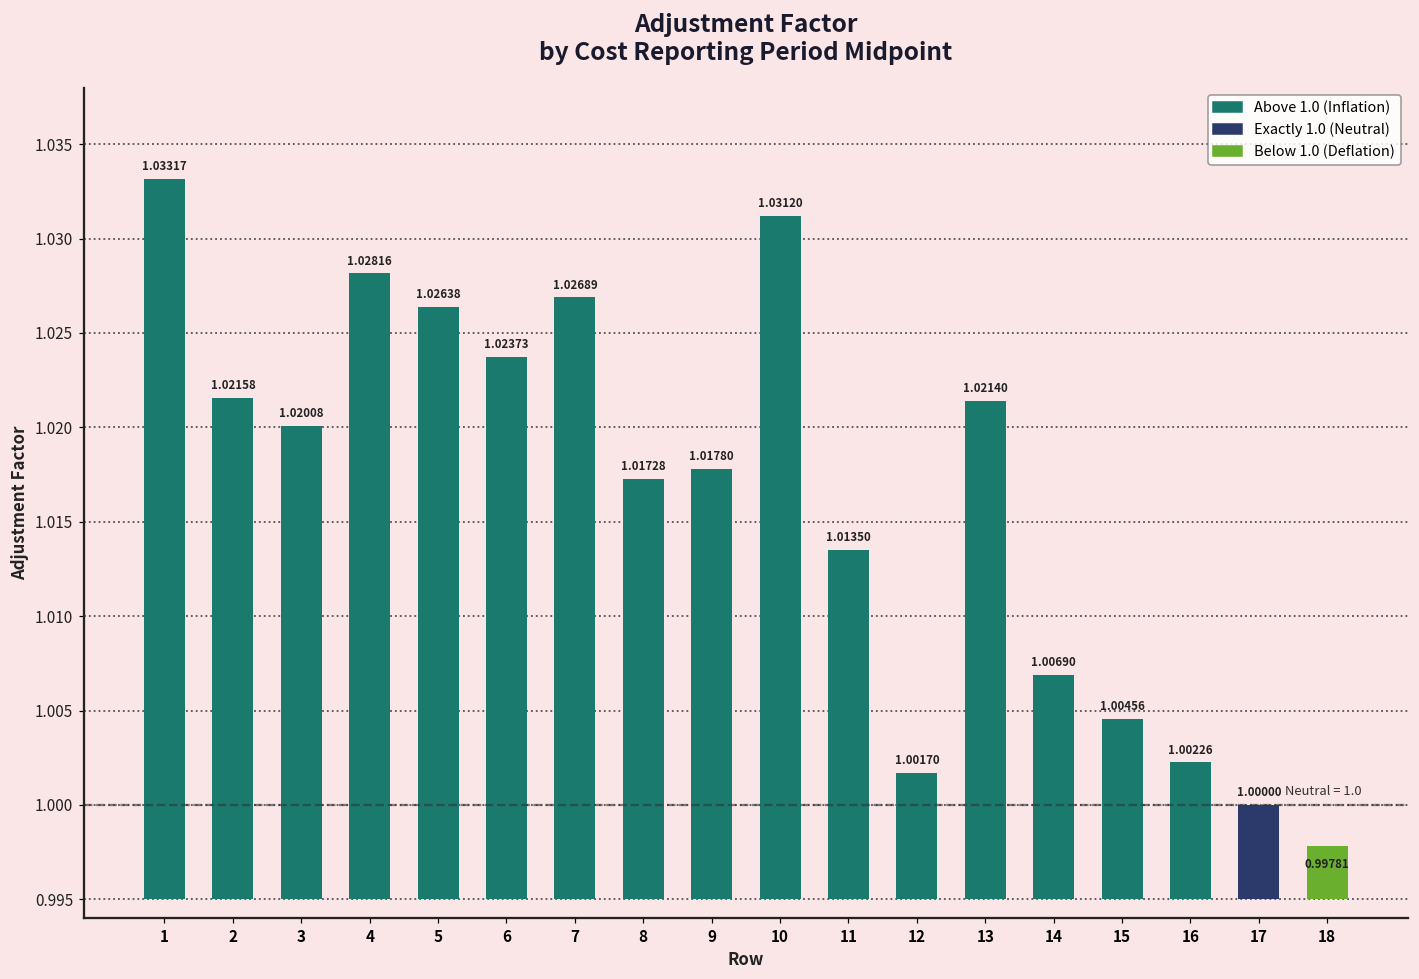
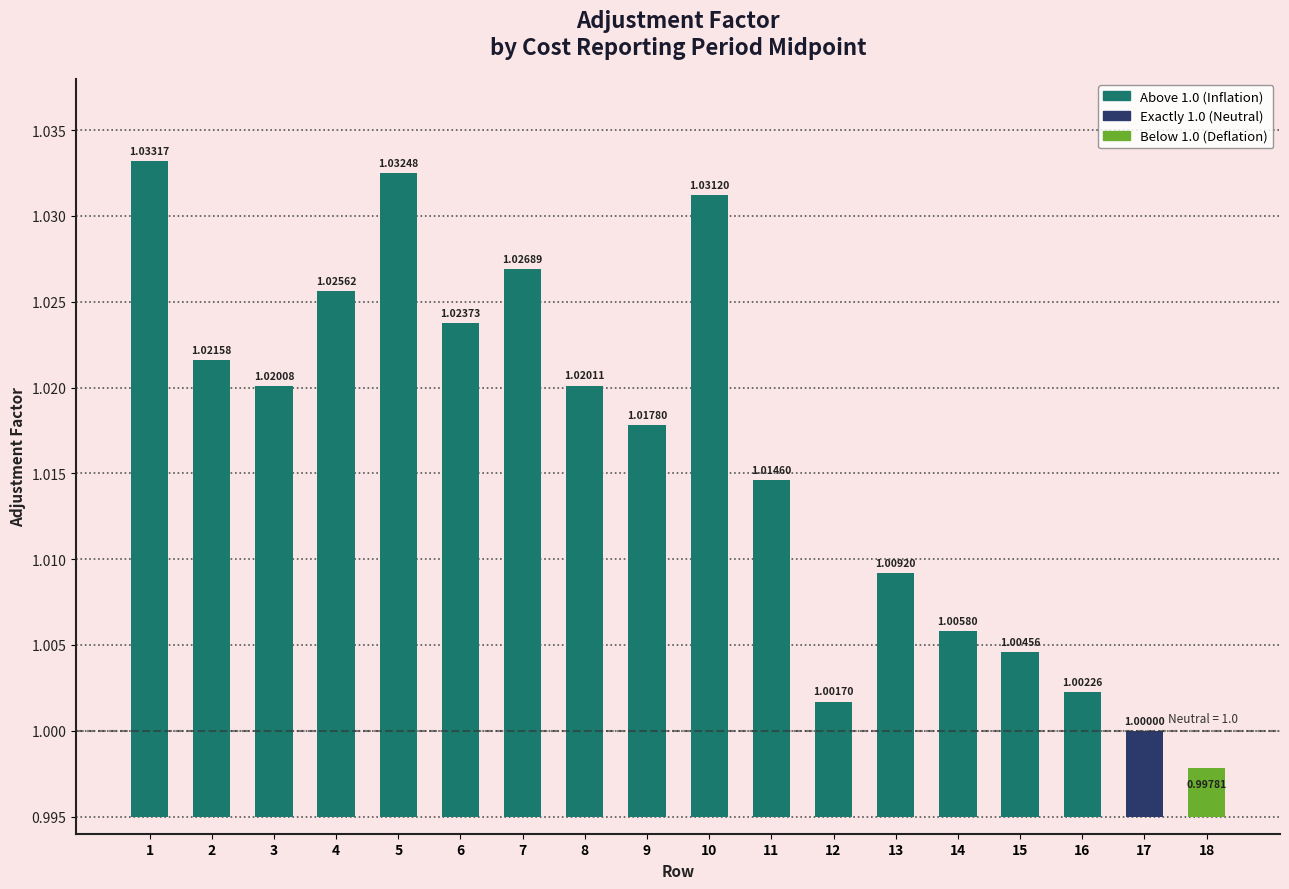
4: 1.02816 -> 1.02562
5: 1.02638 -> 1.03248
8: 1.01728 -> 1.02011
11: 1.01350 -> 1.01460
13: 1.02140 -> 1.00920
14: 1.00690 -> 1.00580
